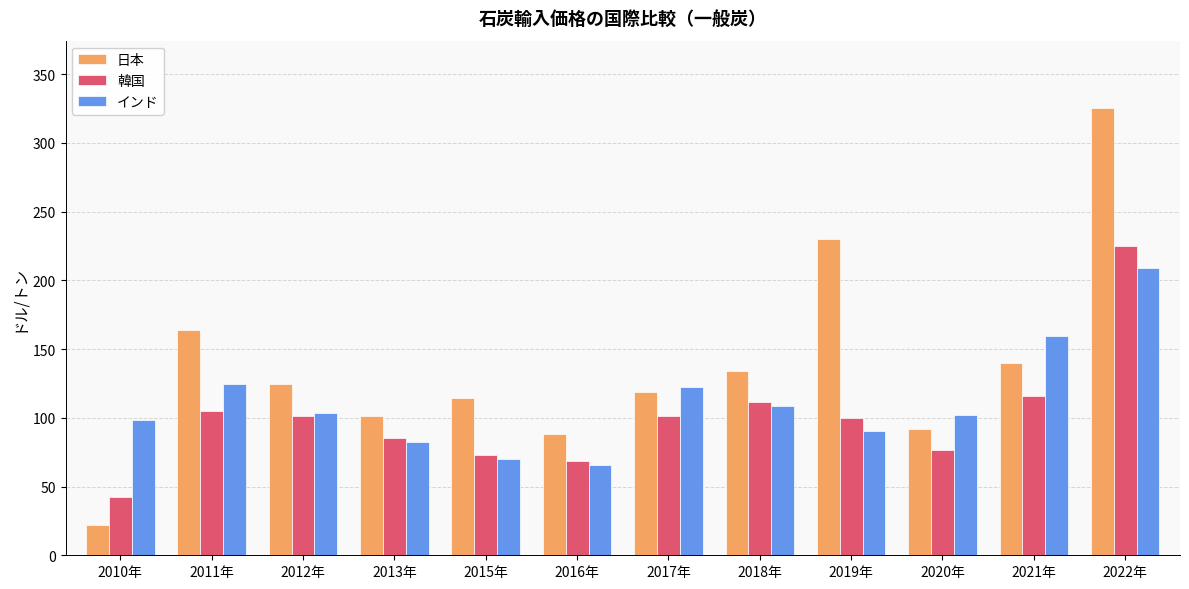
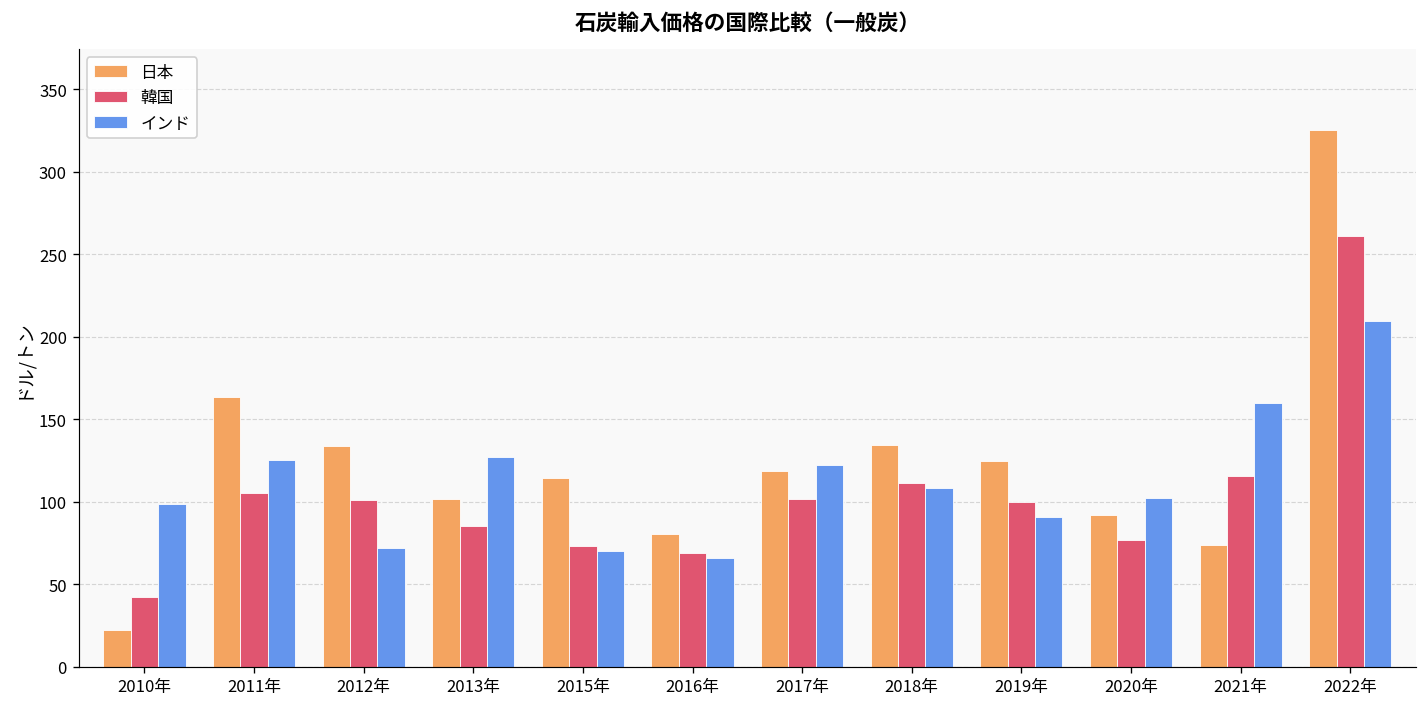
日本, 2012年: 124 -> 134
インド, 2012年: 103 -> 72
インド, 2013年: 83 -> 127
日本, 2016年: 89 -> 81
日本, 2019年: 230 -> 124
日本, 2021年: 140 -> 74
韓国, 2022年: 225 -> 261
